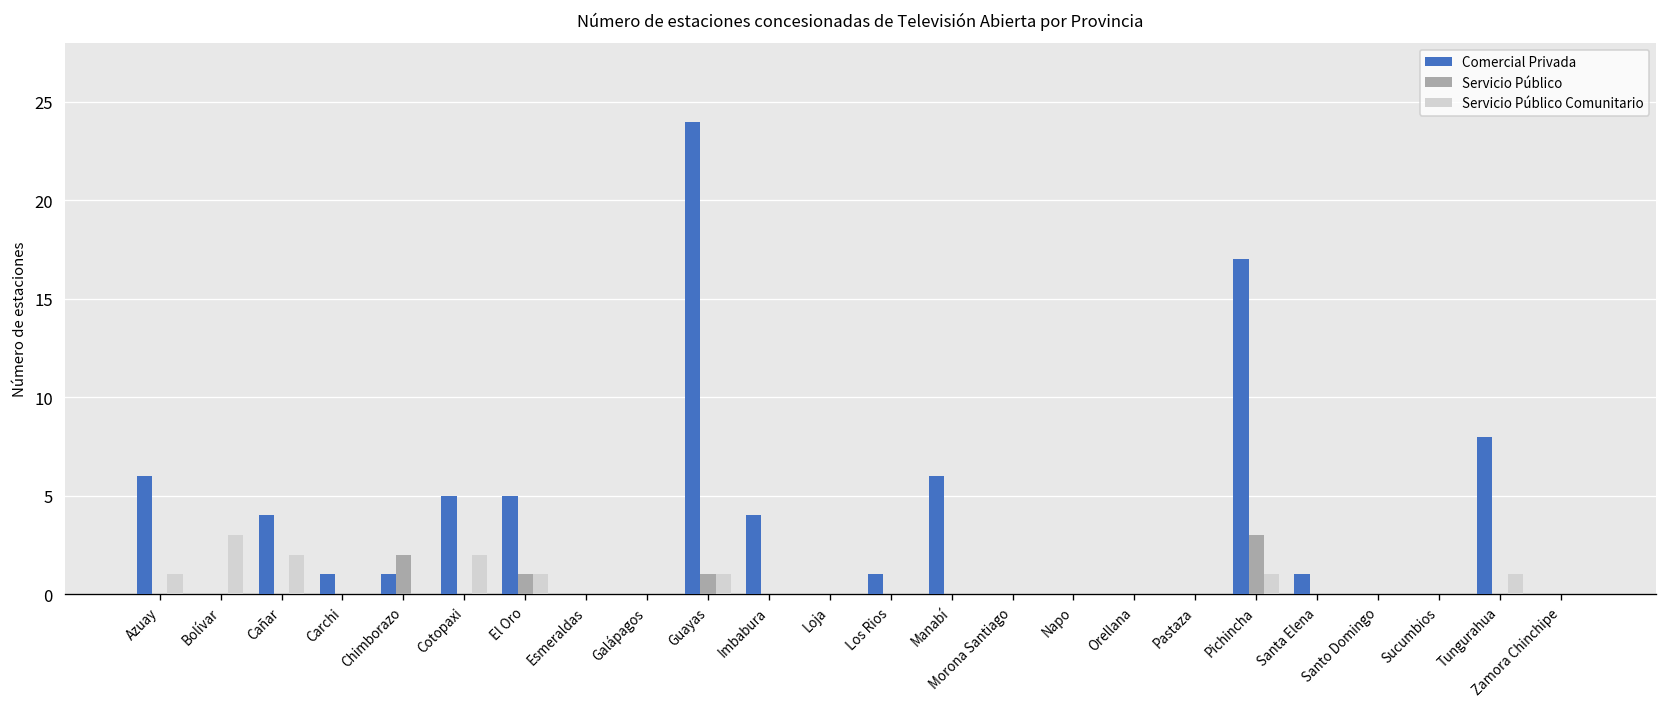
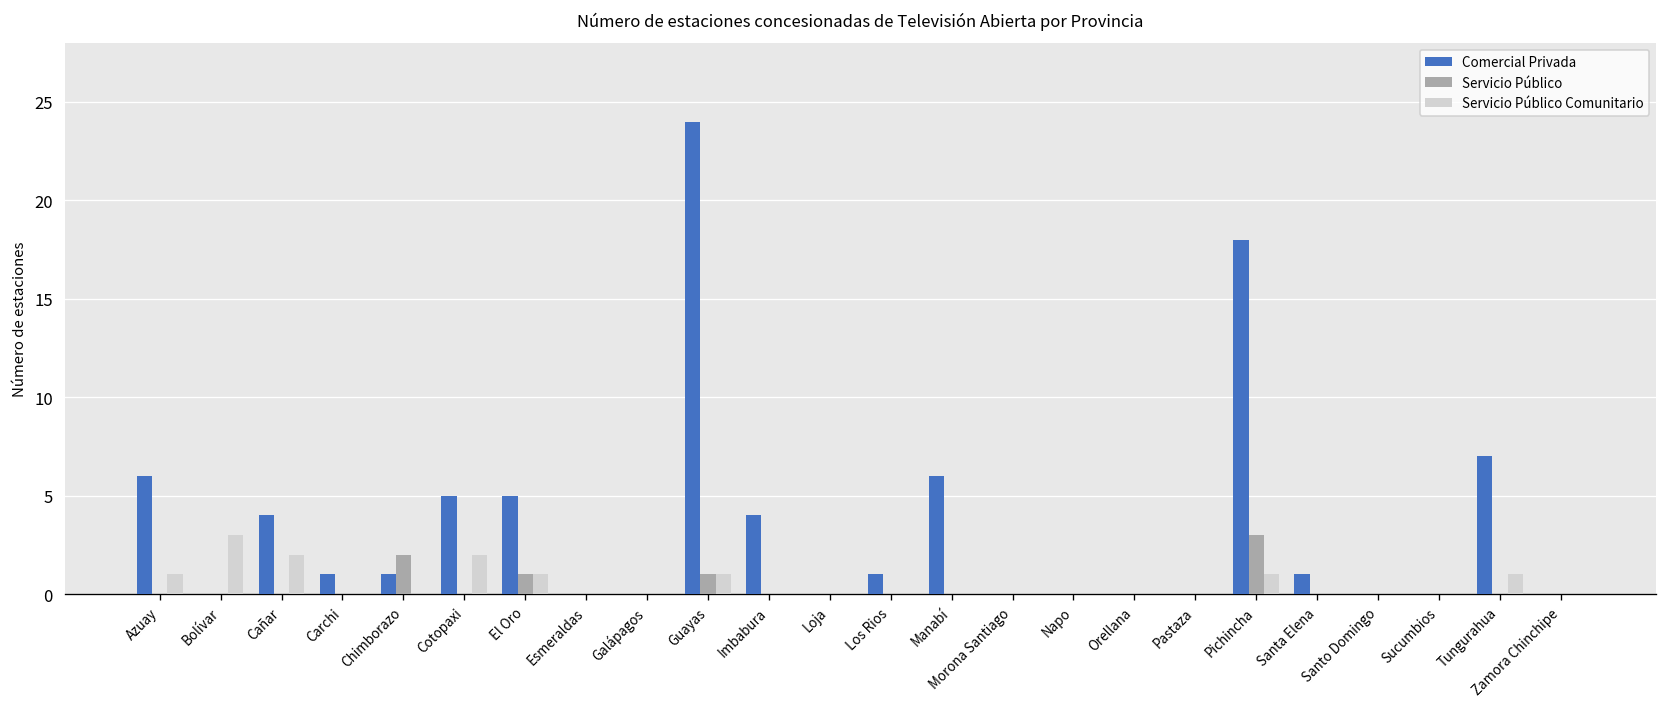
Comercial Privada, Pichincha: 17 -> 18
Comercial Privada, Tungurahua: 8 -> 7
